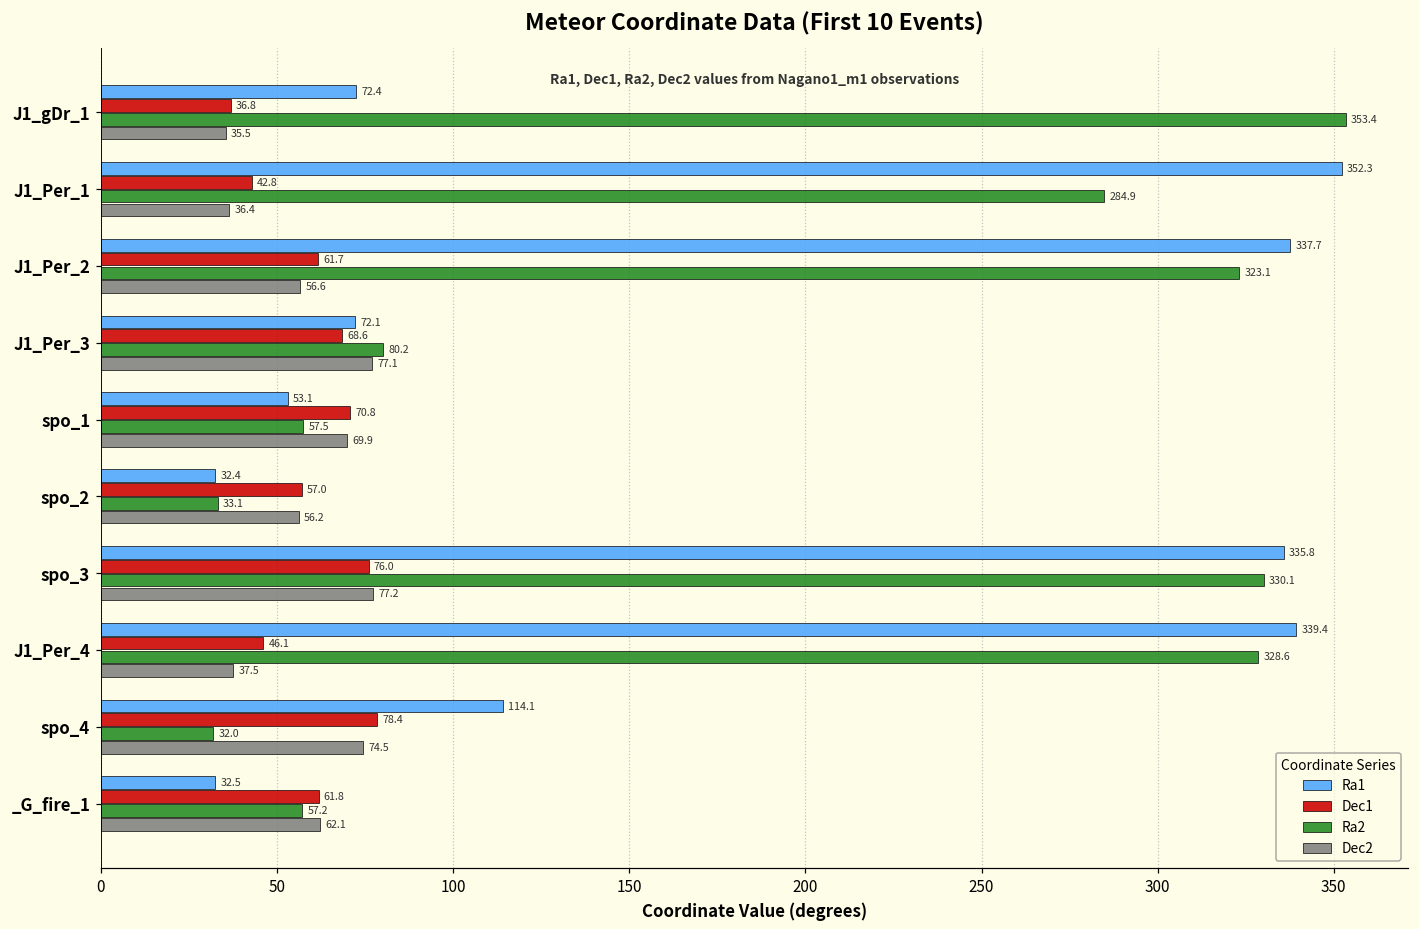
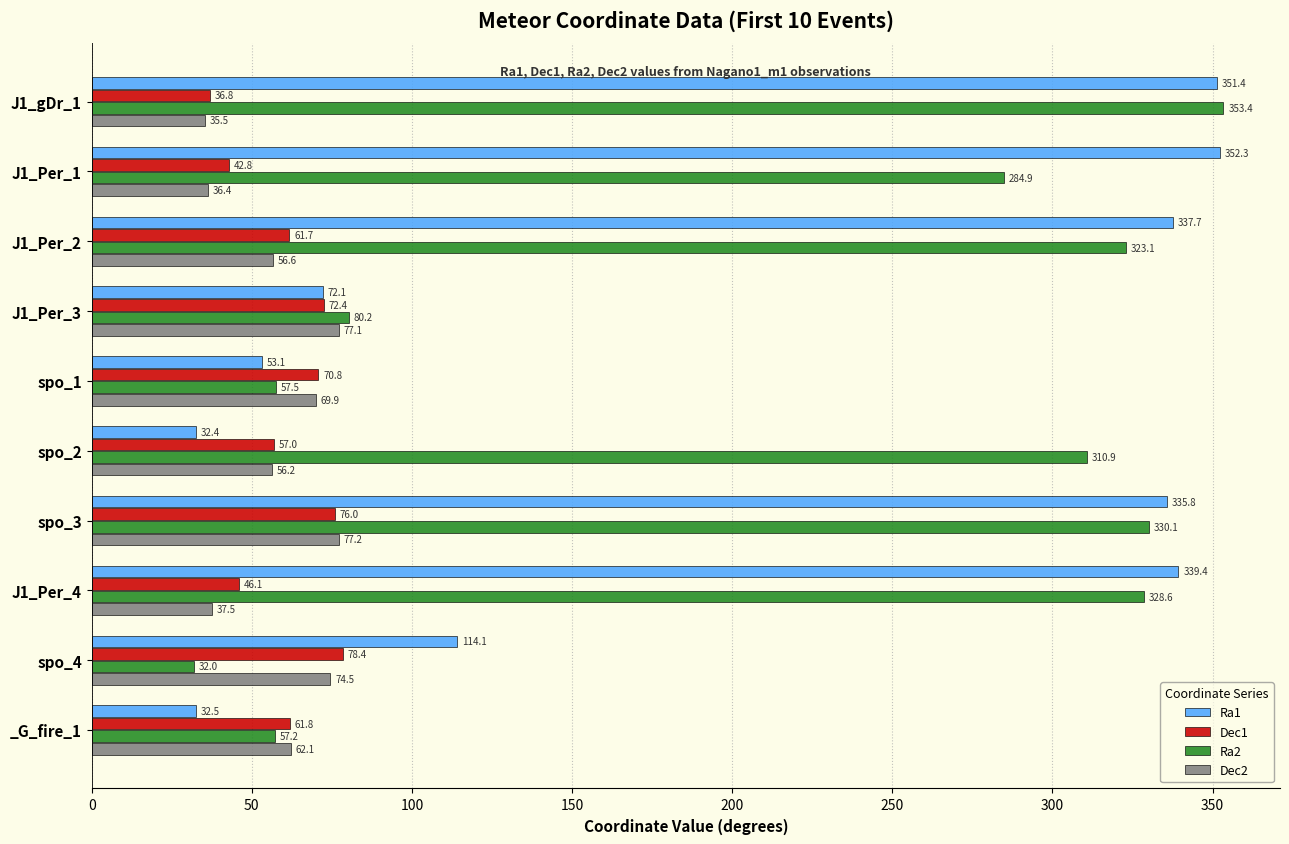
Ra1, J1_gDr_1: 72.4 -> 351.4
Dec1, J1_Per_3: 68.6 -> 72.4
Ra2, spo_2: 33.1 -> 310.9
